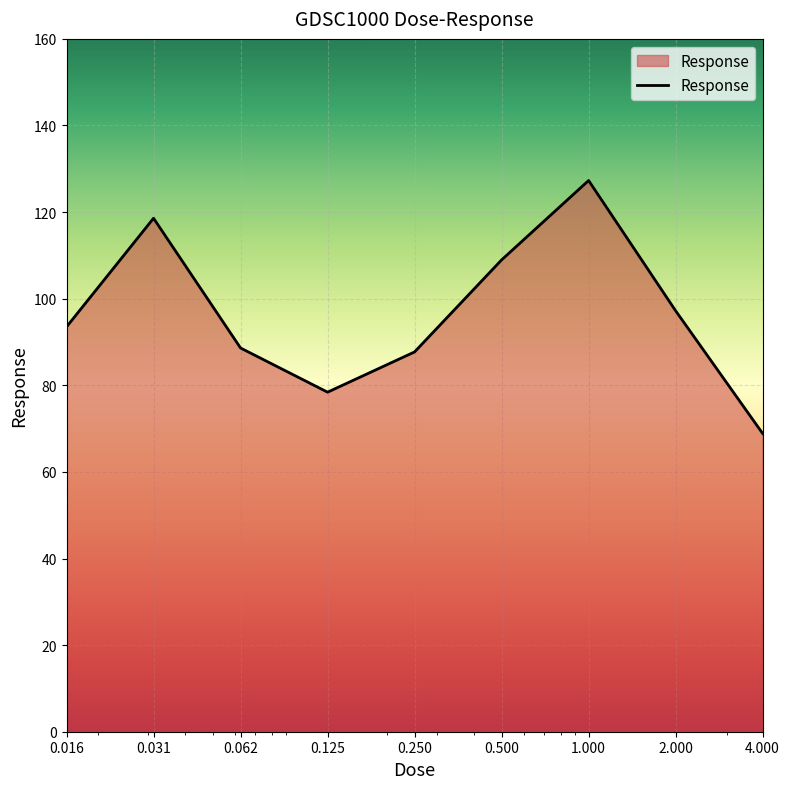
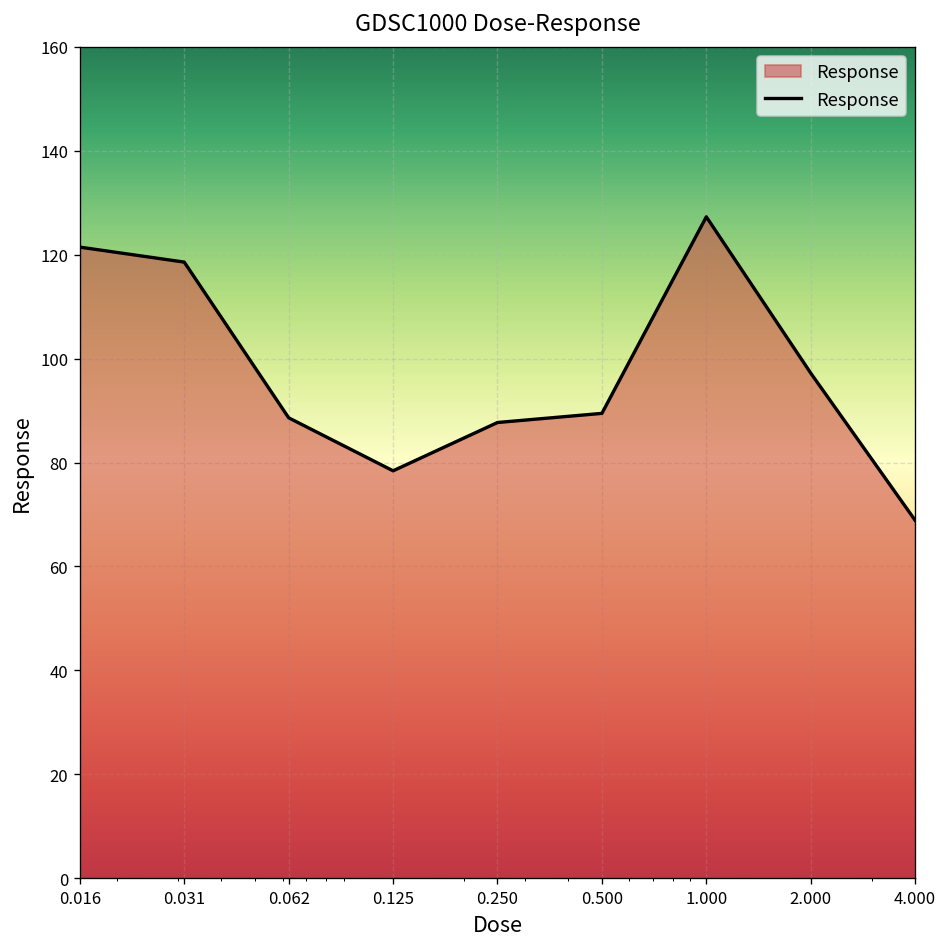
0.016: 93 -> 121
0.500: 109 -> 89
